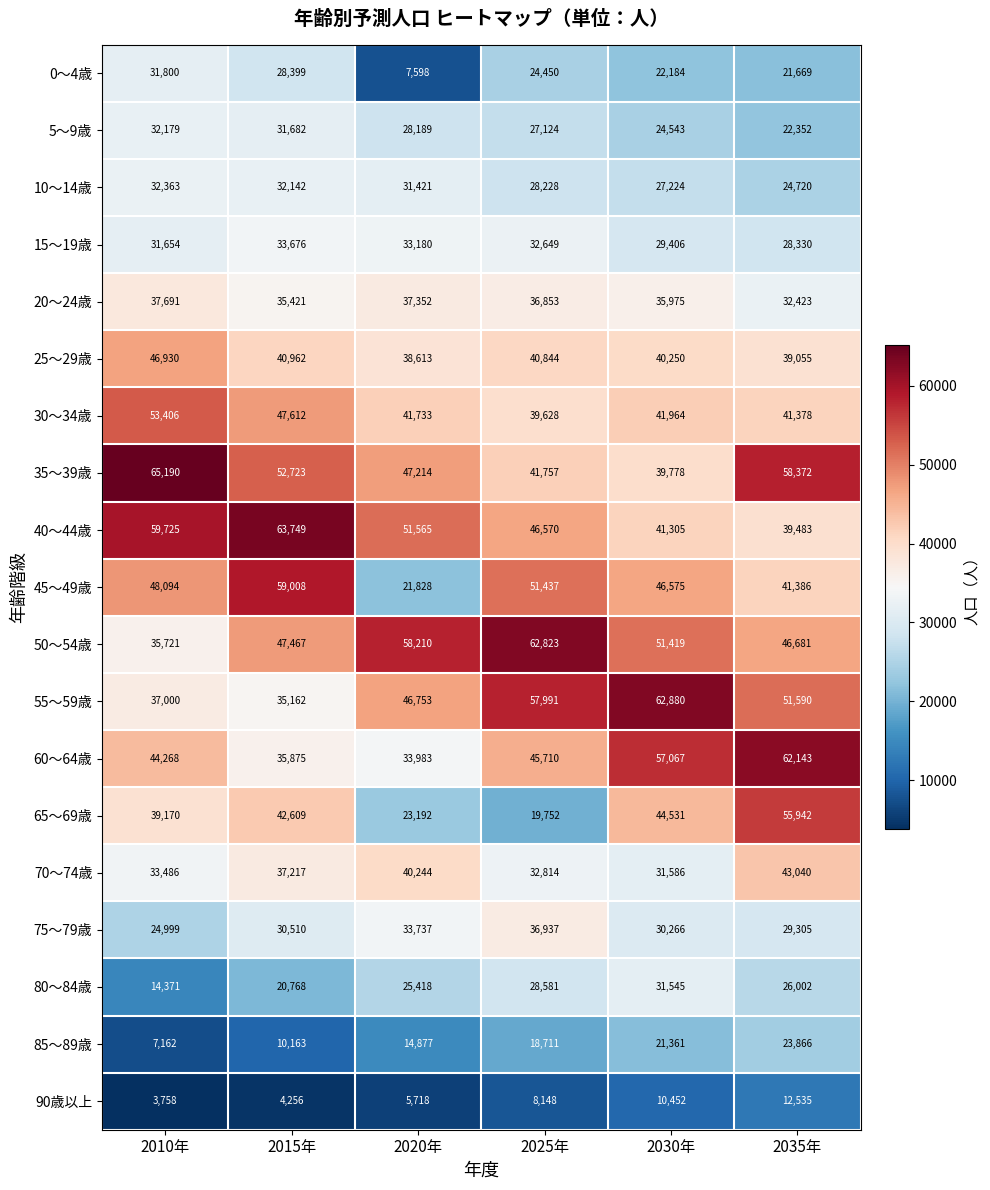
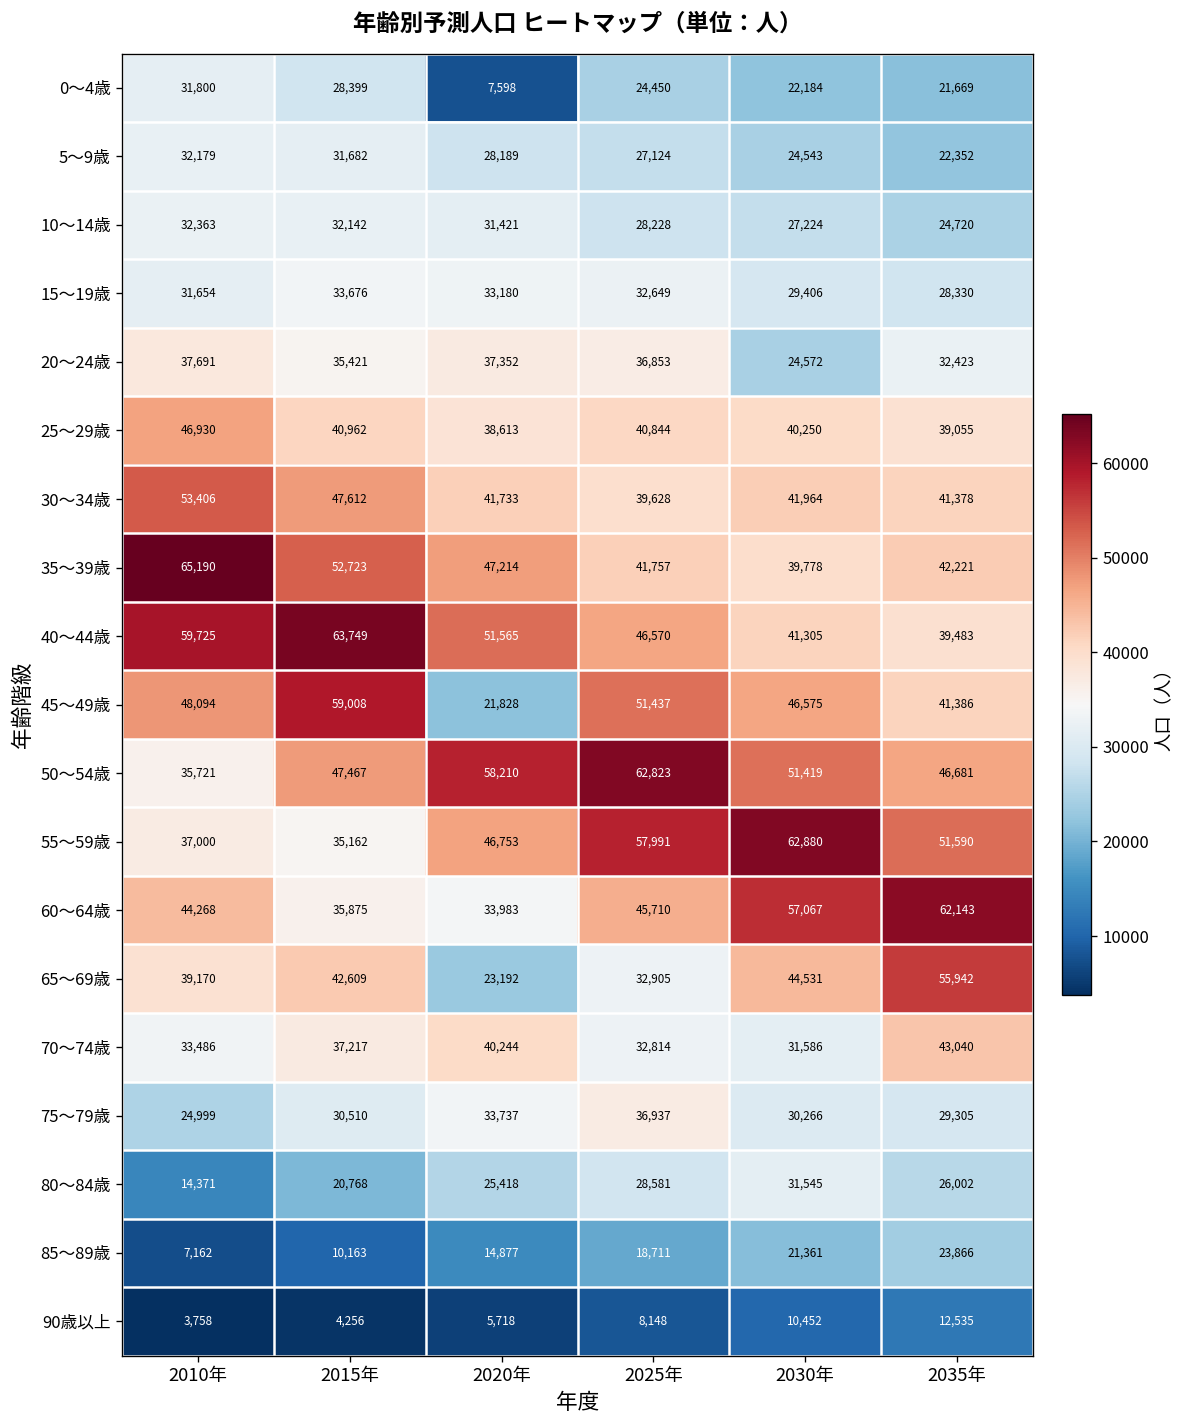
20～24歳, 2030年: 35,975 -> 24,572
35～39歳, 2035年: 58,372 -> 42,221
65～69歳, 2025年: 19,752 -> 32,905
